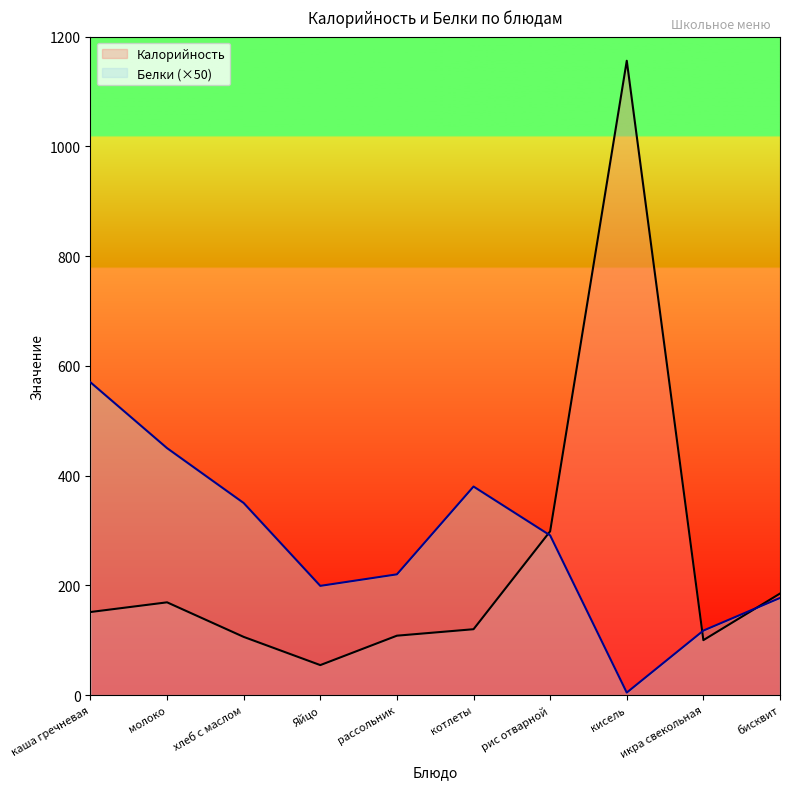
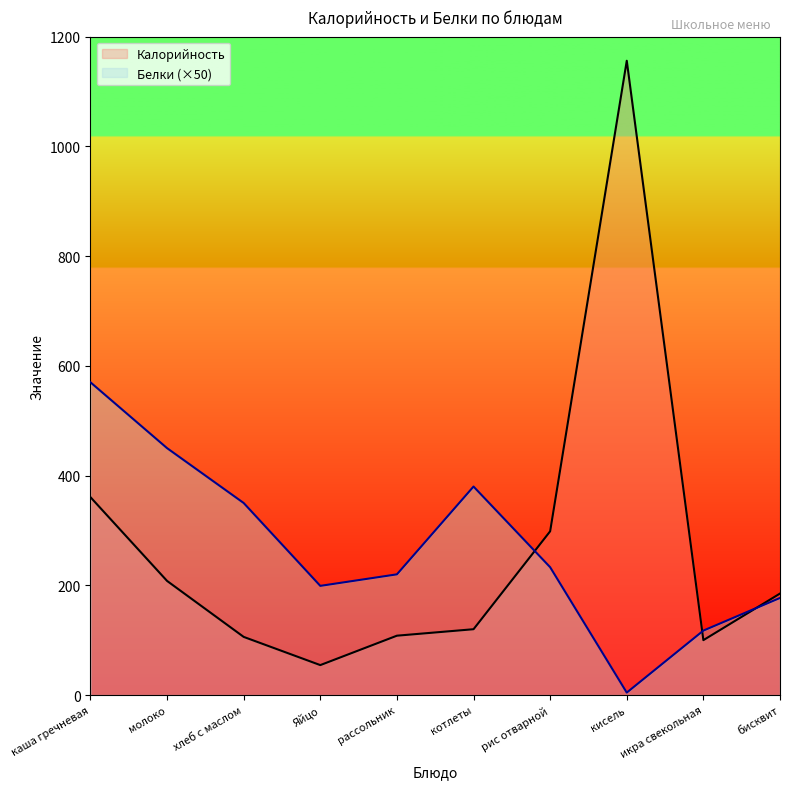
Калорийность, каша гречневая: 150 -> 360
Калорийность, молоко: 170 -> 210
Белки (×50), рис отварной: 290 -> 230
